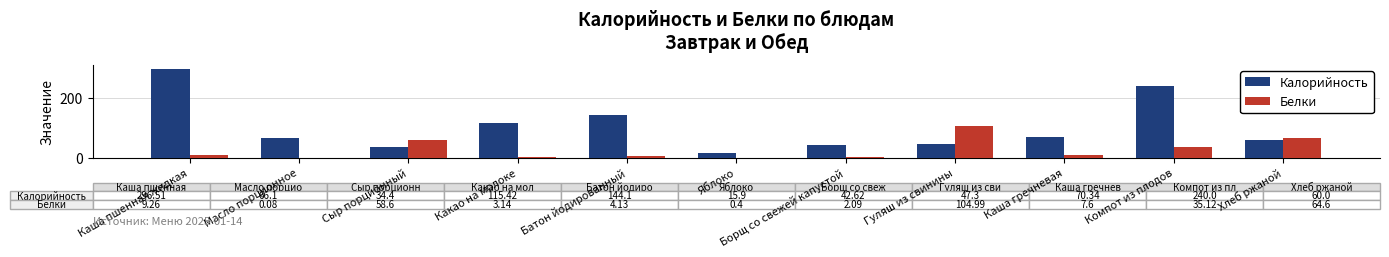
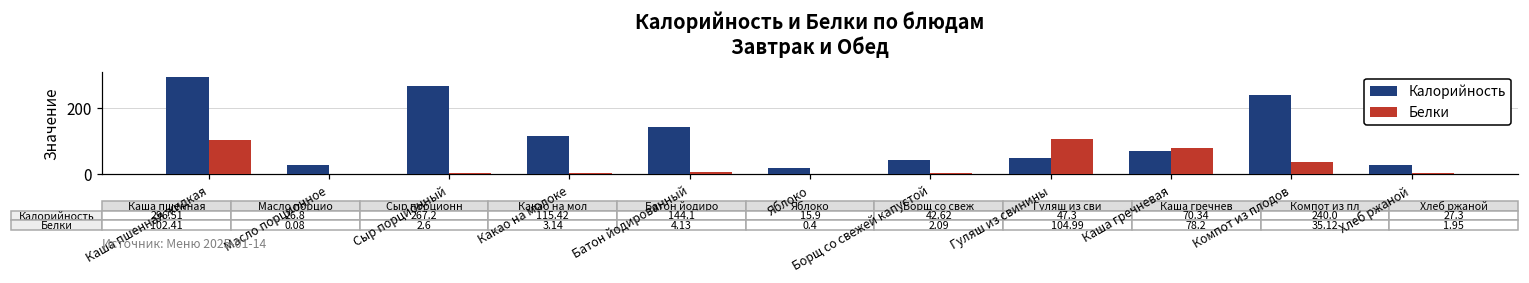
Белки, Каша пшенная жидкая: 9.26 -> 102.41
Калорийность, Масло порционное: 66.1 -> 26.8
Калорийность, Сыр порционный: 34.4 -> 267.2
Белки, Сыр порционный: 58.6 -> 2.6
Белки, Каша гречневая: 7.6 -> 78.2
Калорийность, Хлеб ржаной: 60.0 -> 27.3
Белки, Хлеб ржаной: 64.6 -> 1.95
